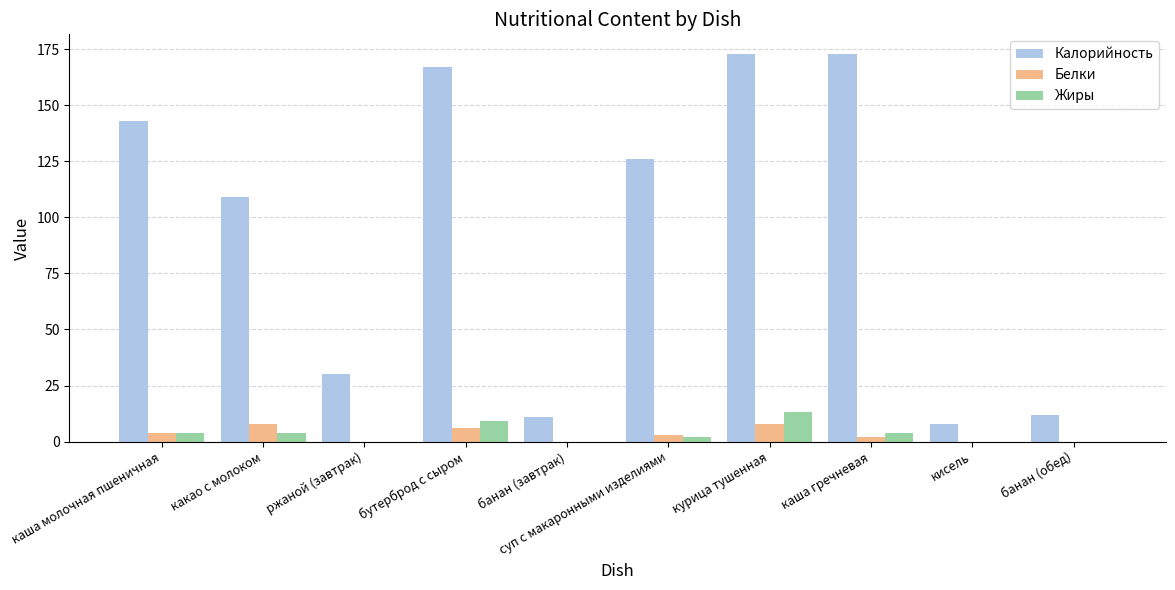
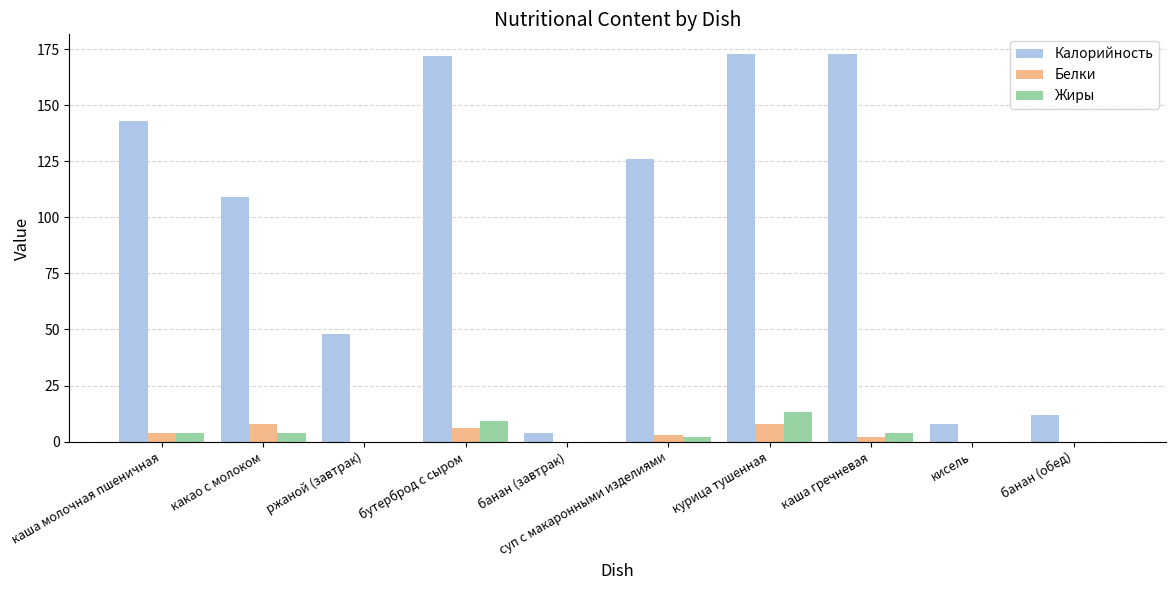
Калорийность, ржаной (завтрак): 30 -> 48
Калорийность, бутерброд с сыром: 167 -> 172
Калорийность, банан (завтрак): 11 -> 4
